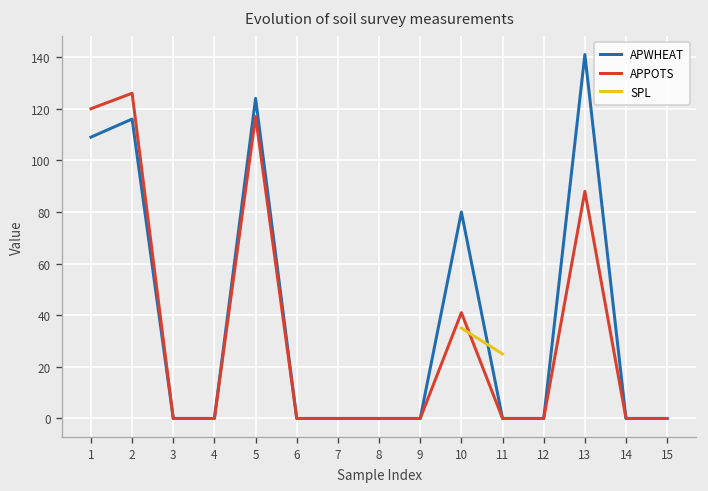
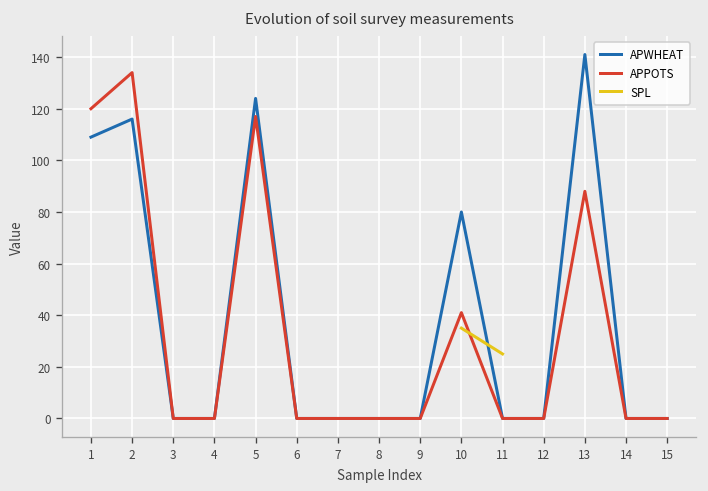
APPOTS, 2: 126 -> 134
